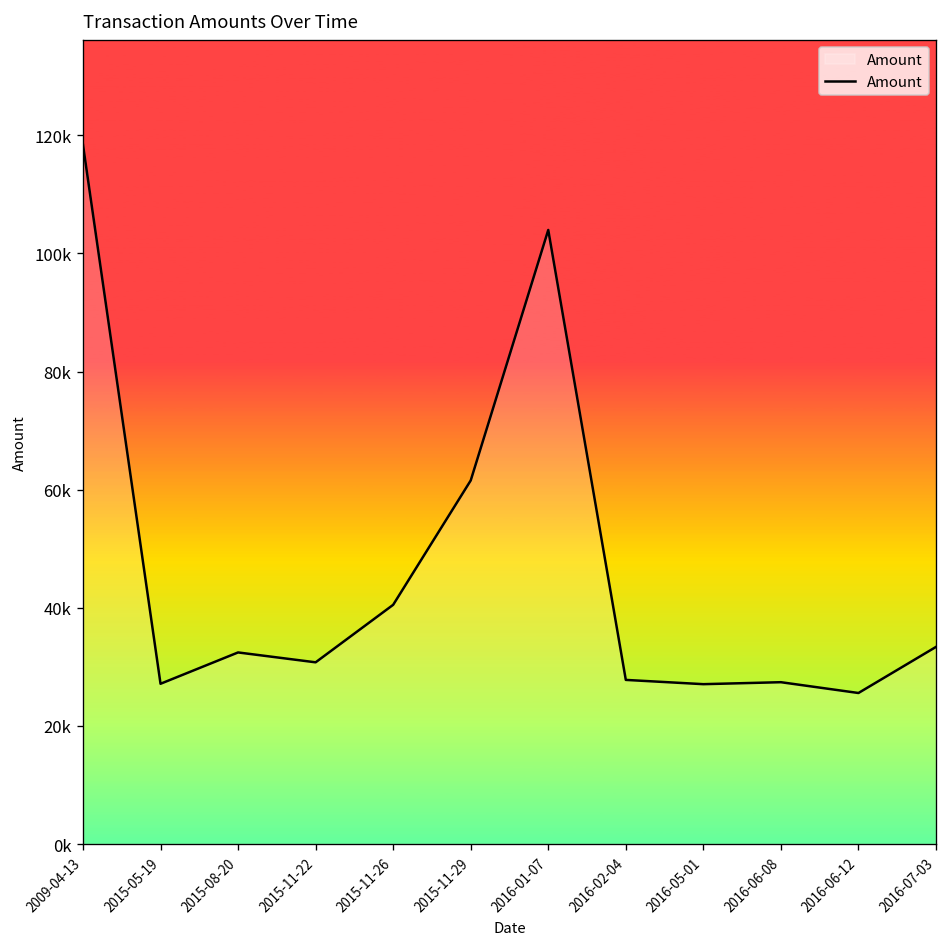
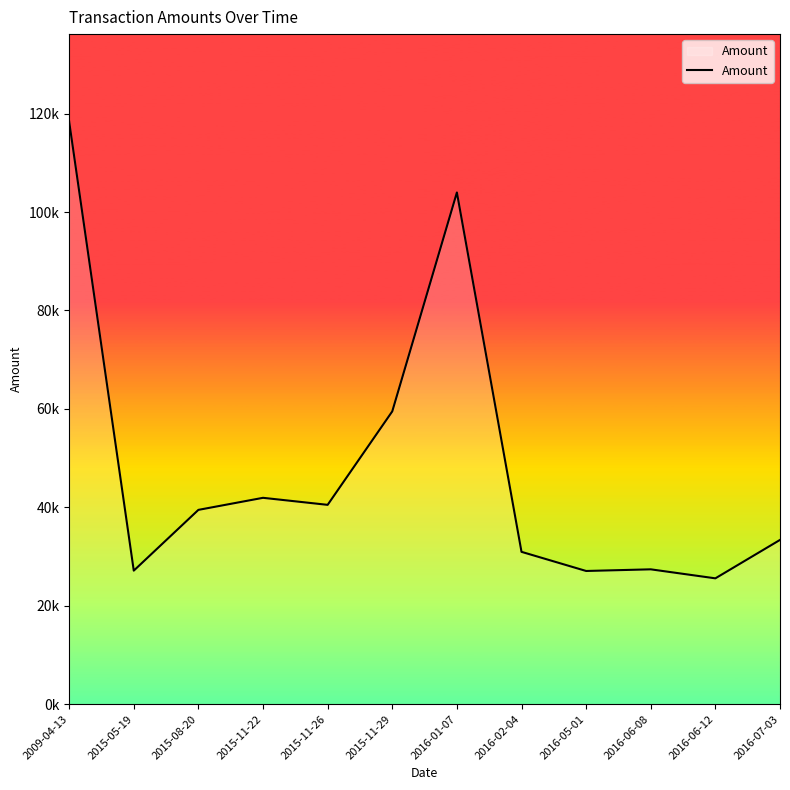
2015-08-20: 32000 -> 39000
2015-11-22: 31000 -> 42000
2015-11-29: 62000 -> 59000
2016-02-04: 28000 -> 31000
